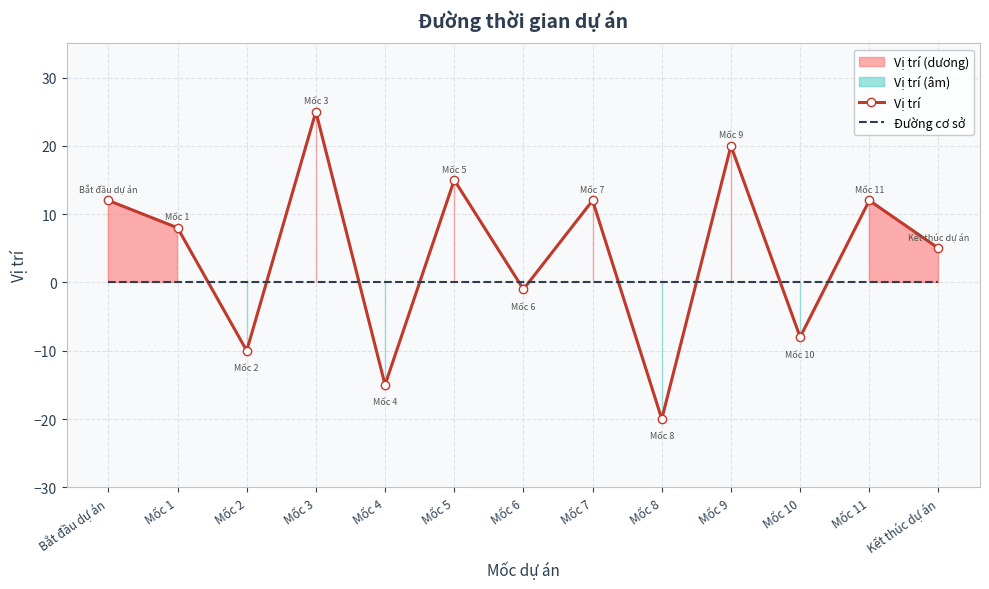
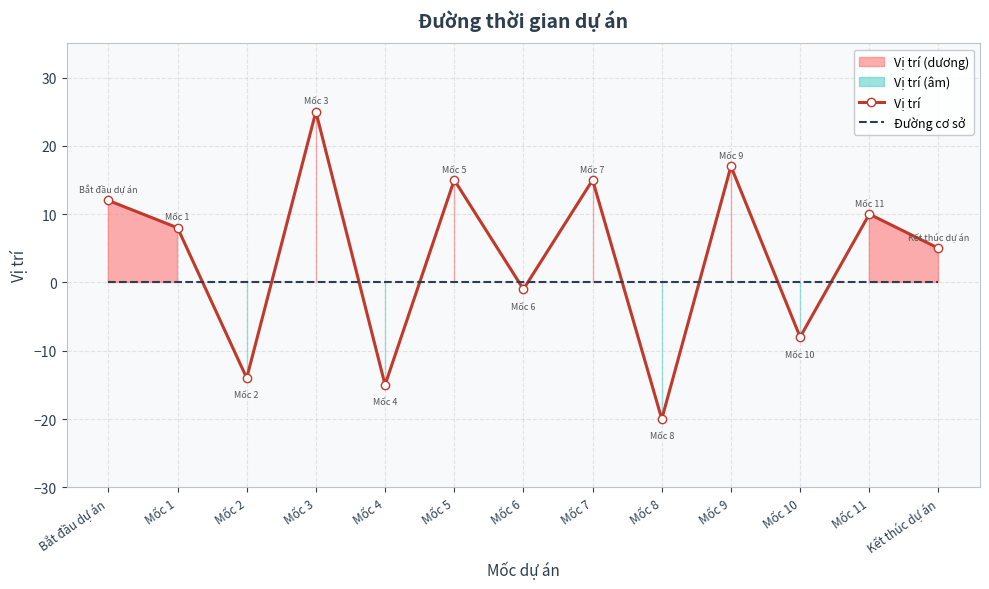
Vị trí, Mốc 2: -10 -> -14
Vị trí, Mốc 7: 12 -> 15
Vị trí, Mốc 9: 20 -> 17
Vị trí, Mốc 11: 12 -> 10
